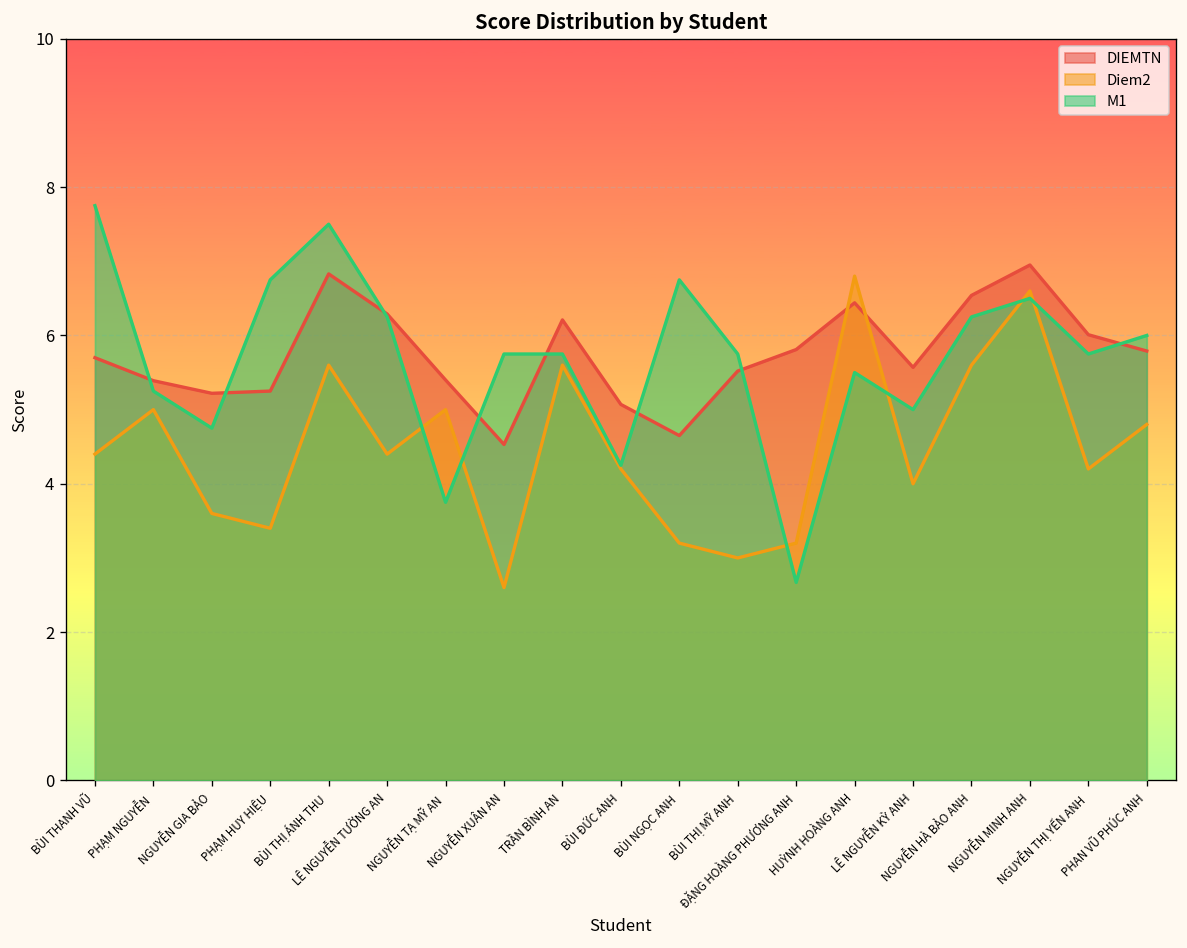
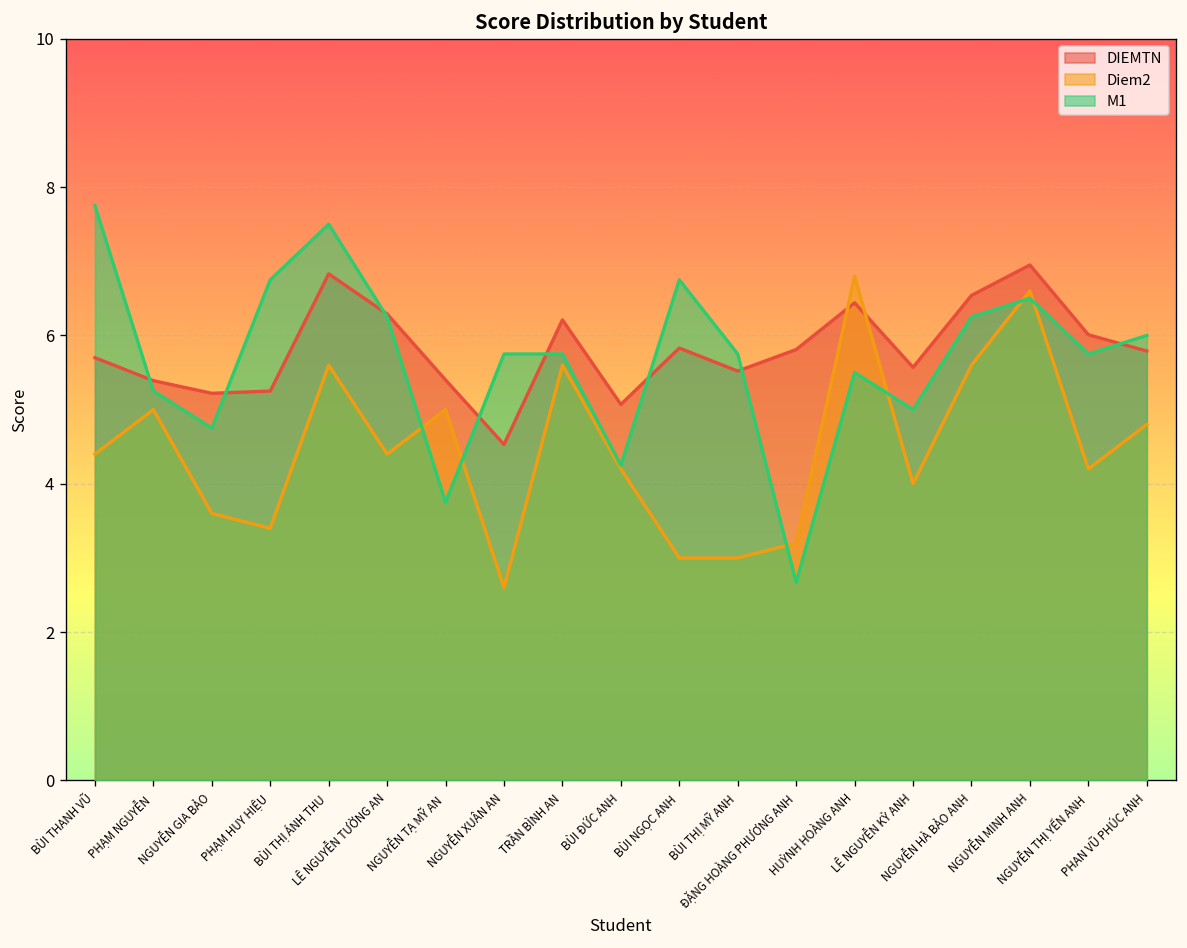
DIEMTN, BÙI NGỌC ANH: 4.7 -> 5.8
Diem2, BÙI NGỌC ANH: 3.2 -> 3.0
